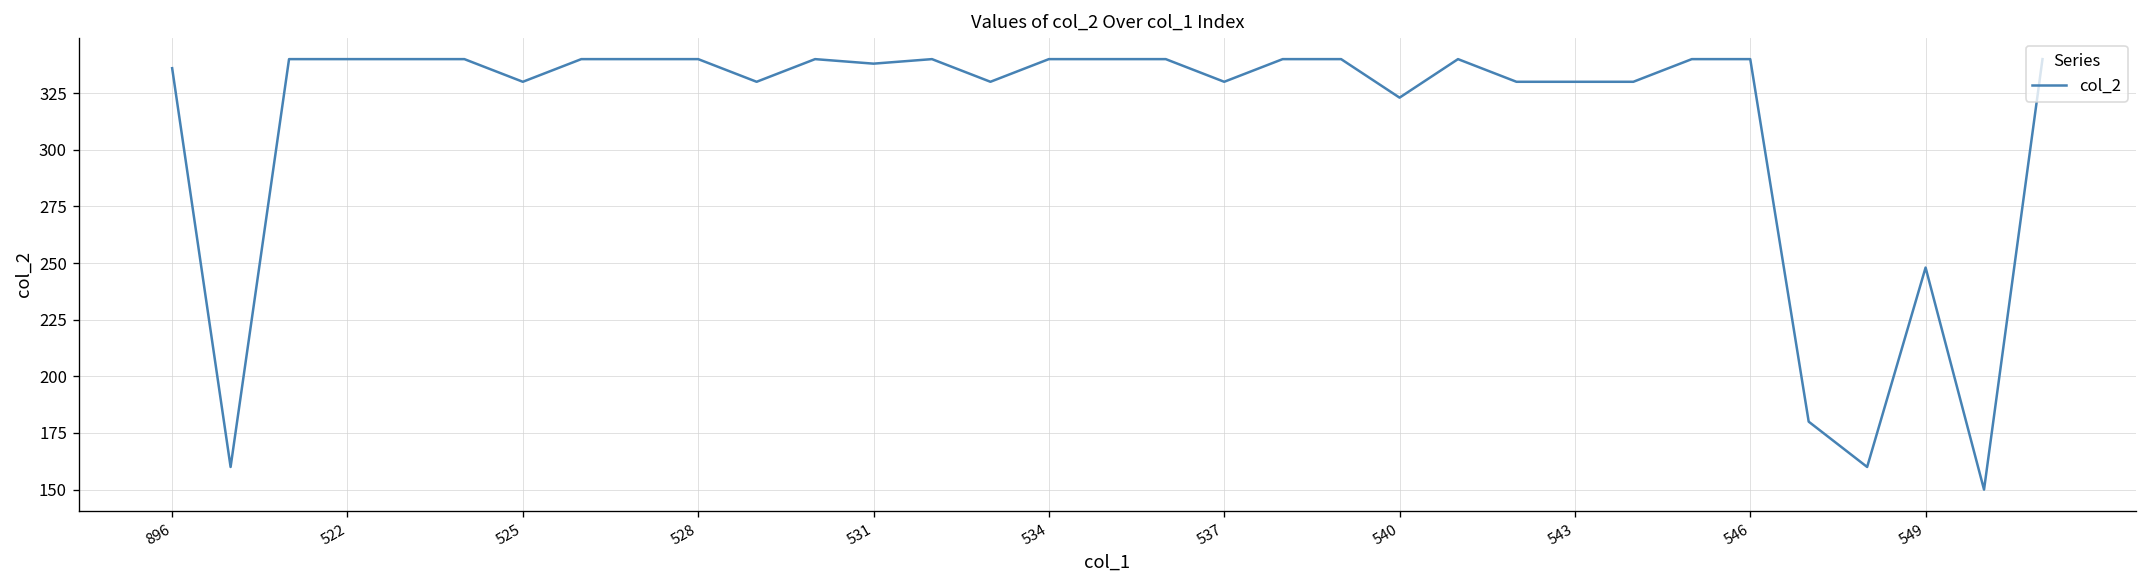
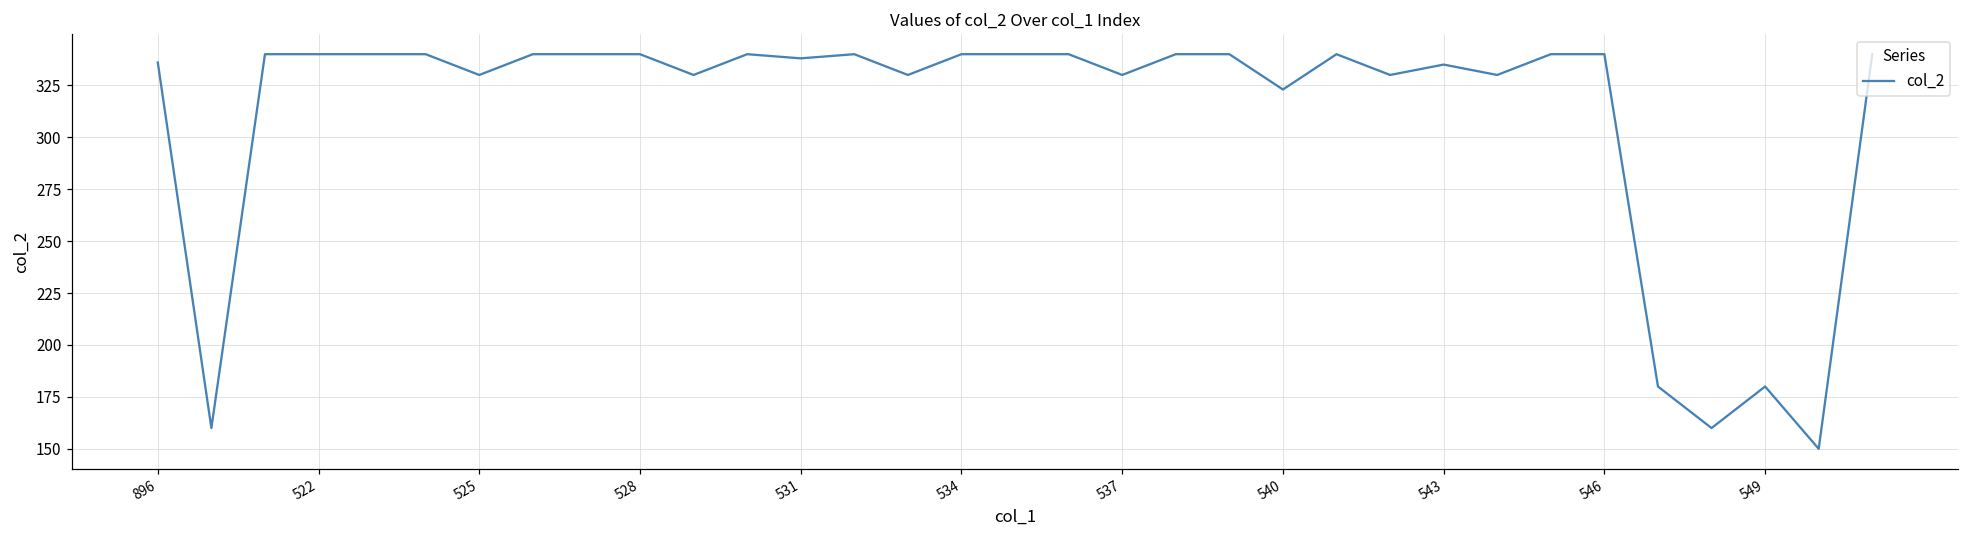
543: 330 -> 335
549: 248 -> 180
